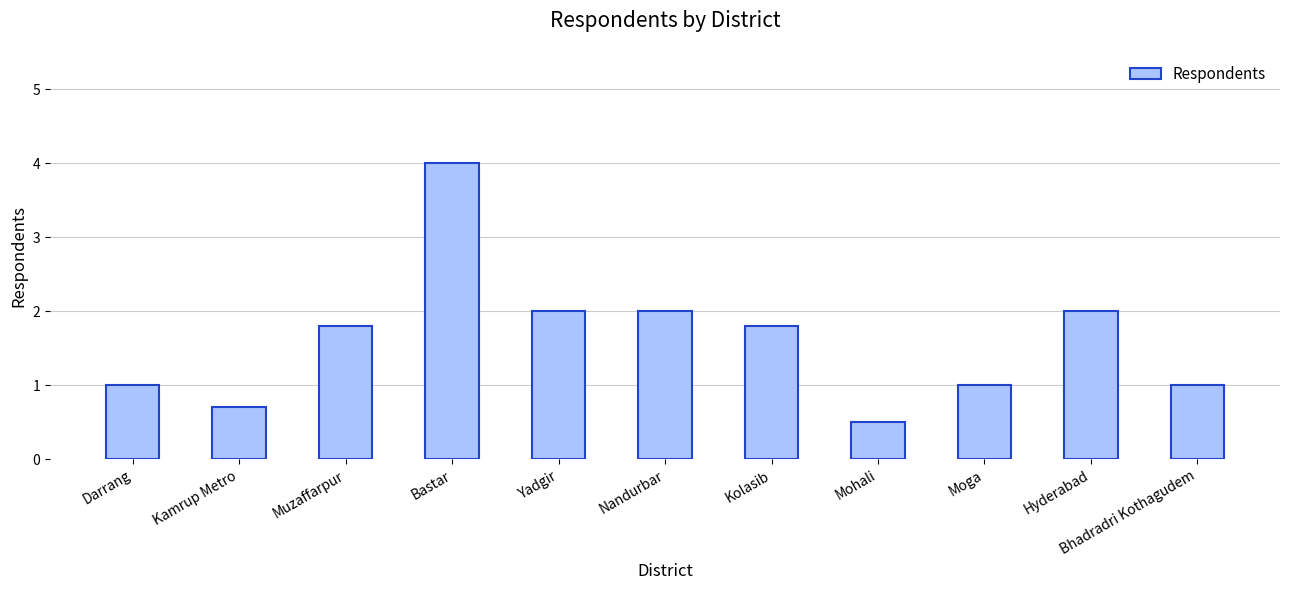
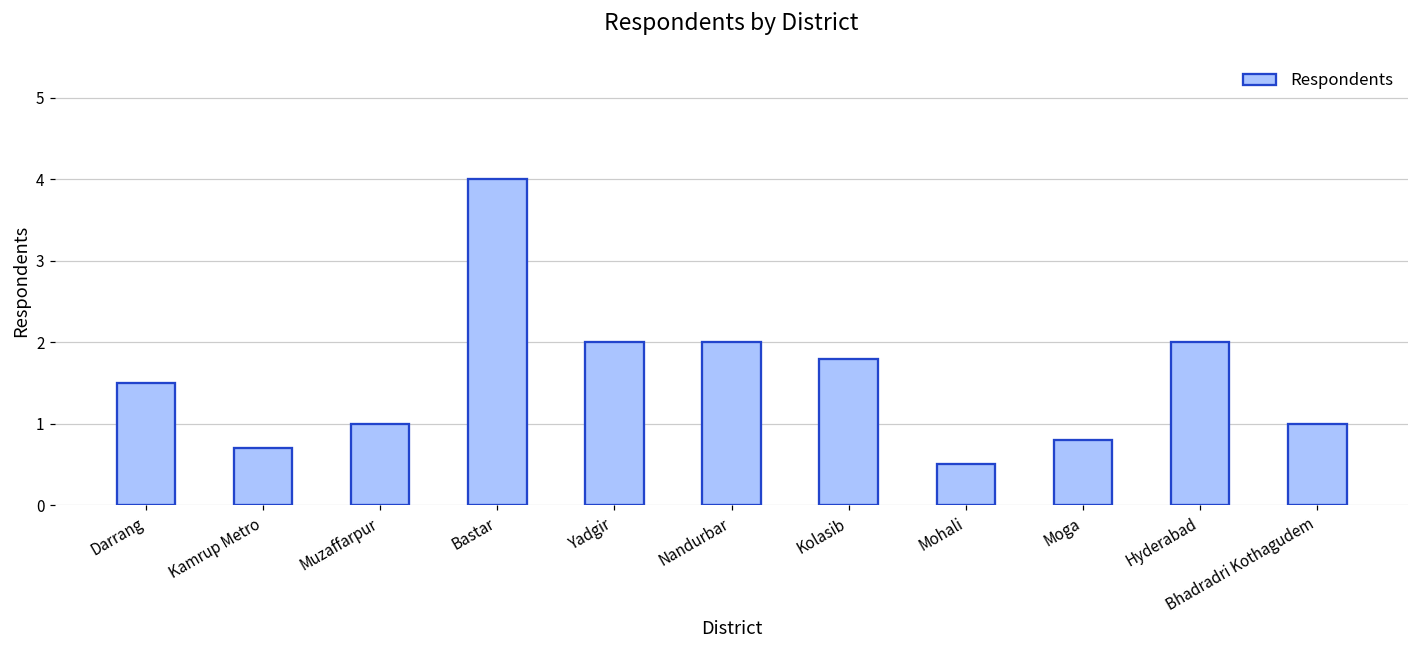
Darrang: 1.0 -> 1.5
Muzaffarpur: 1.8 -> 1.0
Moga: 1.0 -> 0.8
